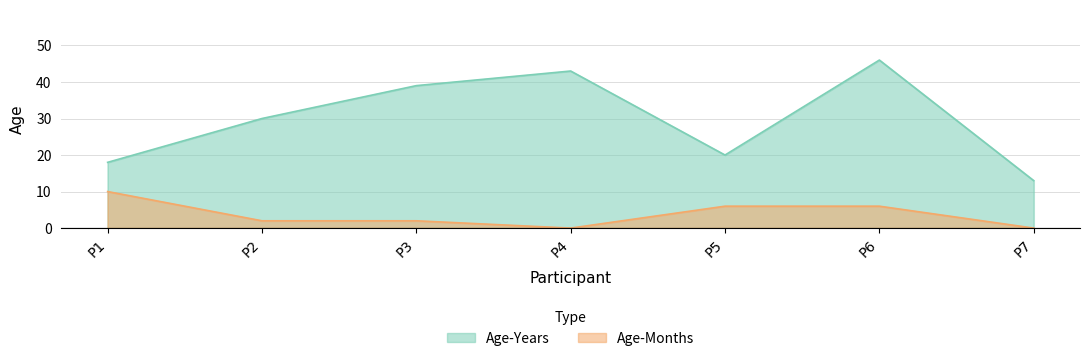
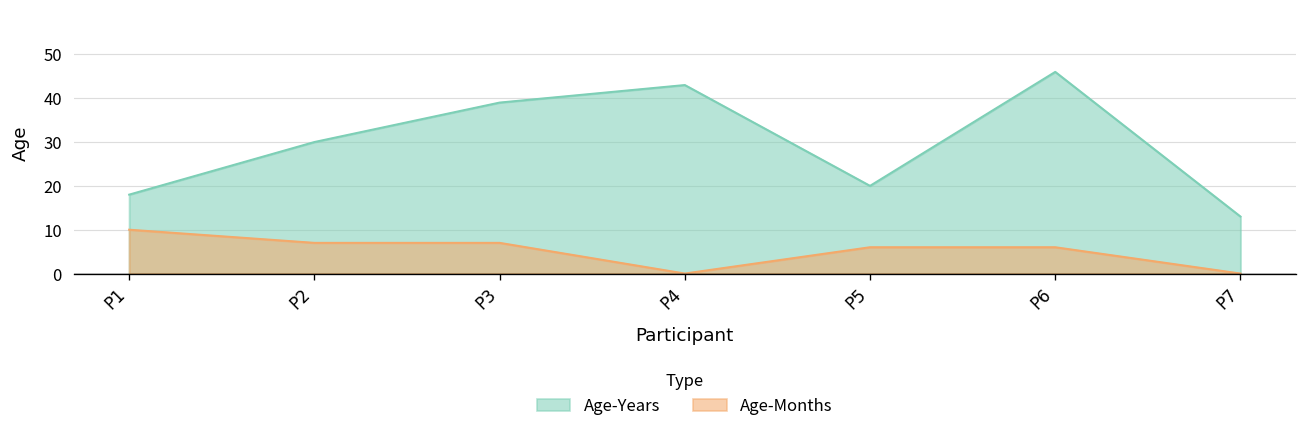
Age-Months, P2: 2 -> 7
Age-Months, P3: 2 -> 7
